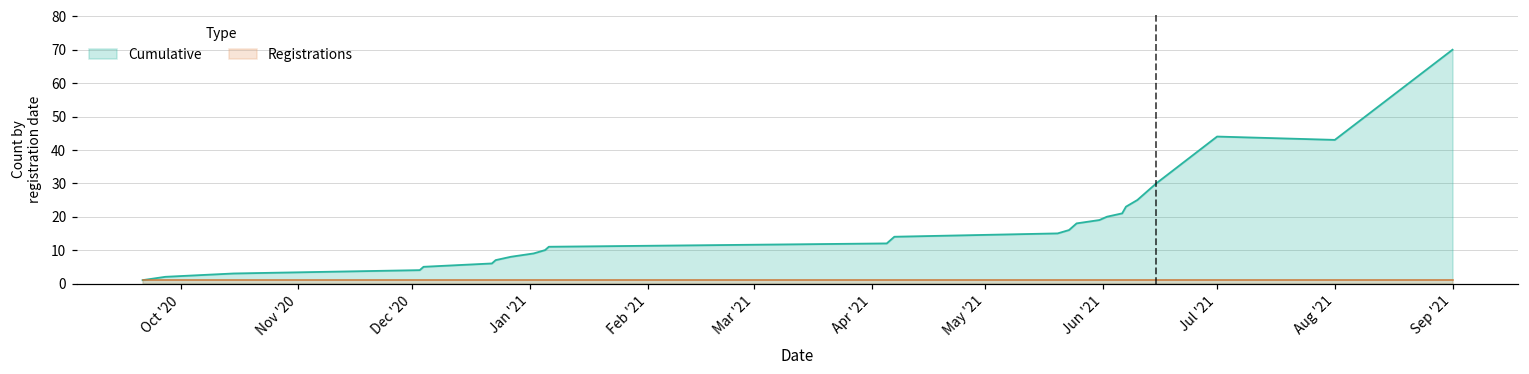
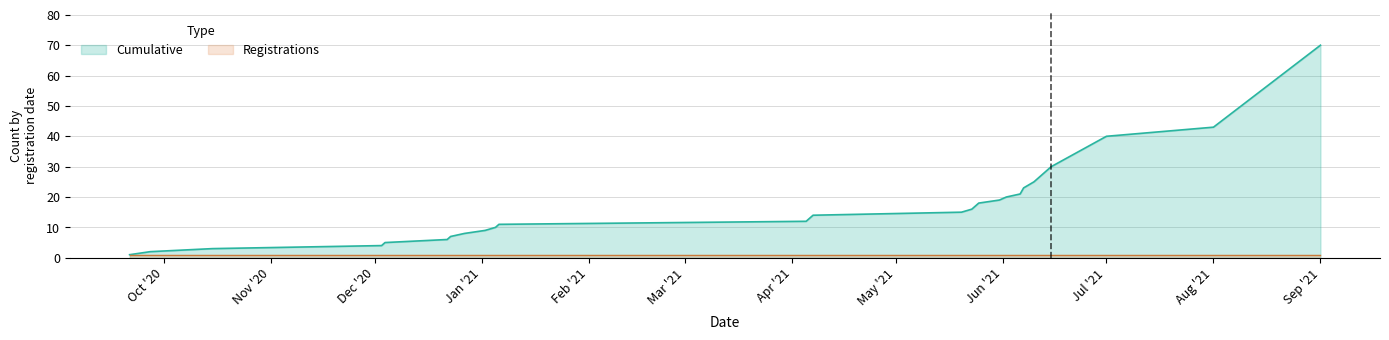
Cumulative, Jul '21: 44 -> 40
